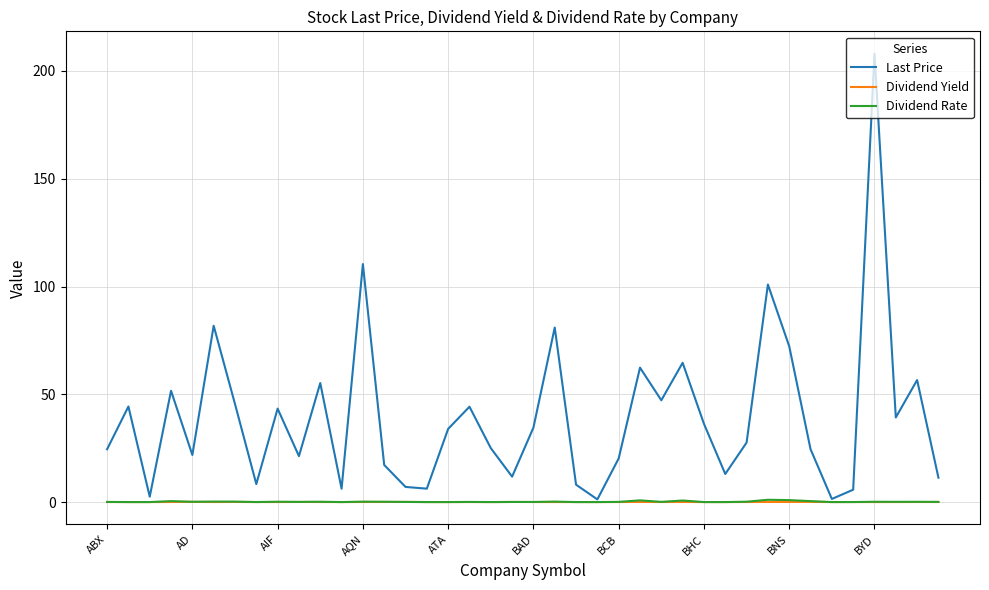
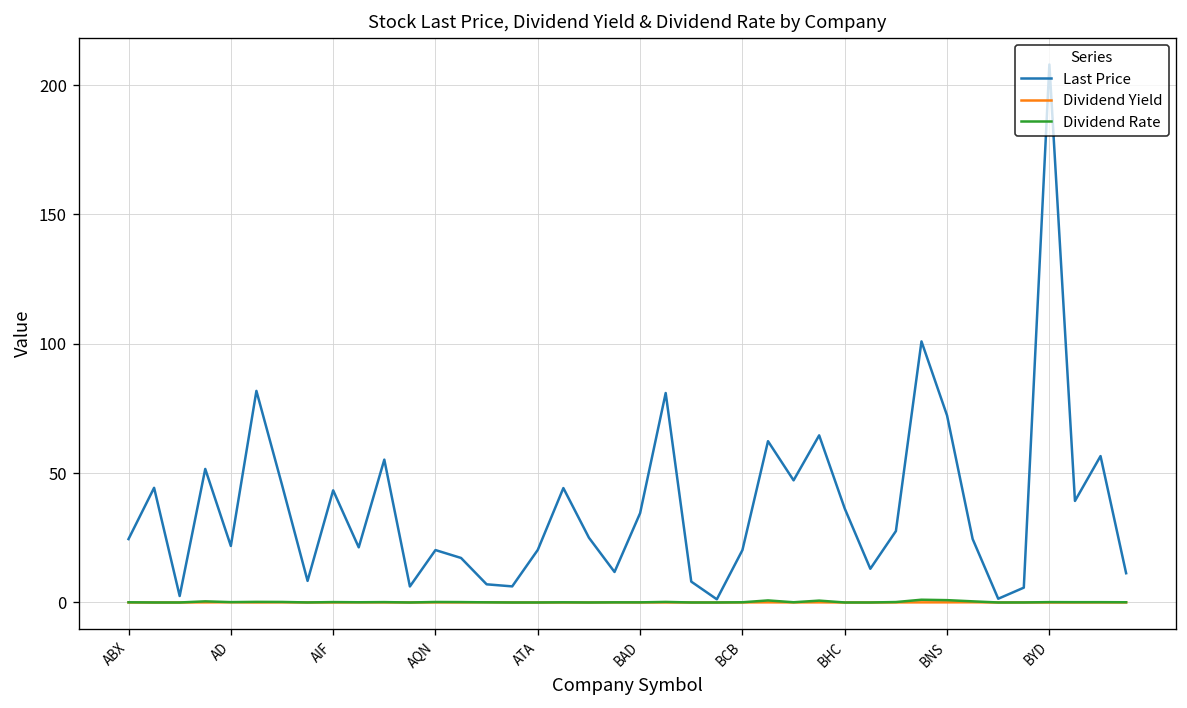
Last Price, AQN: 110 -> 20
Last Price, ATA: 34 -> 20
